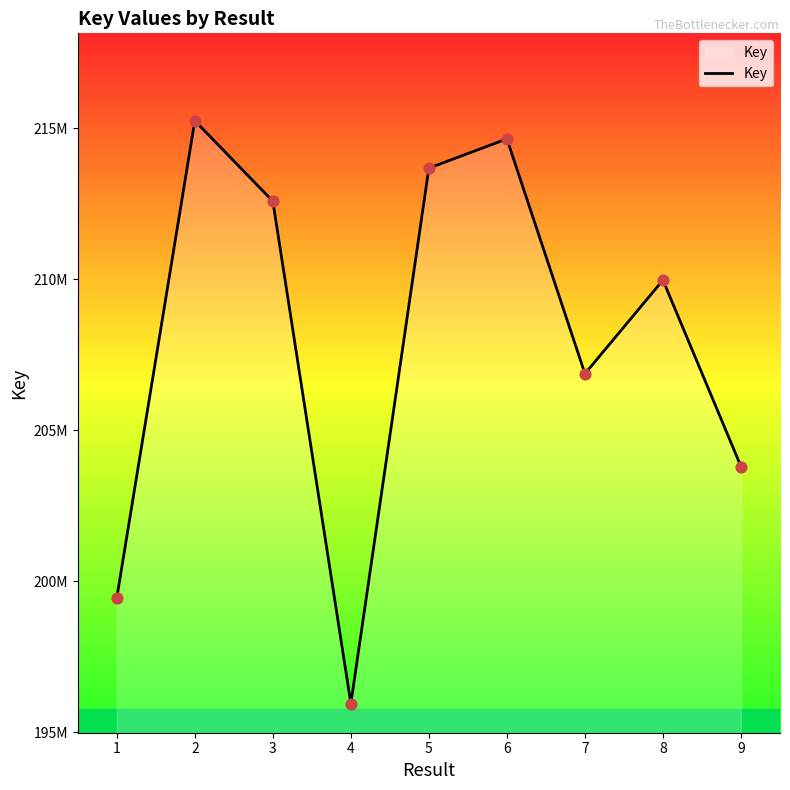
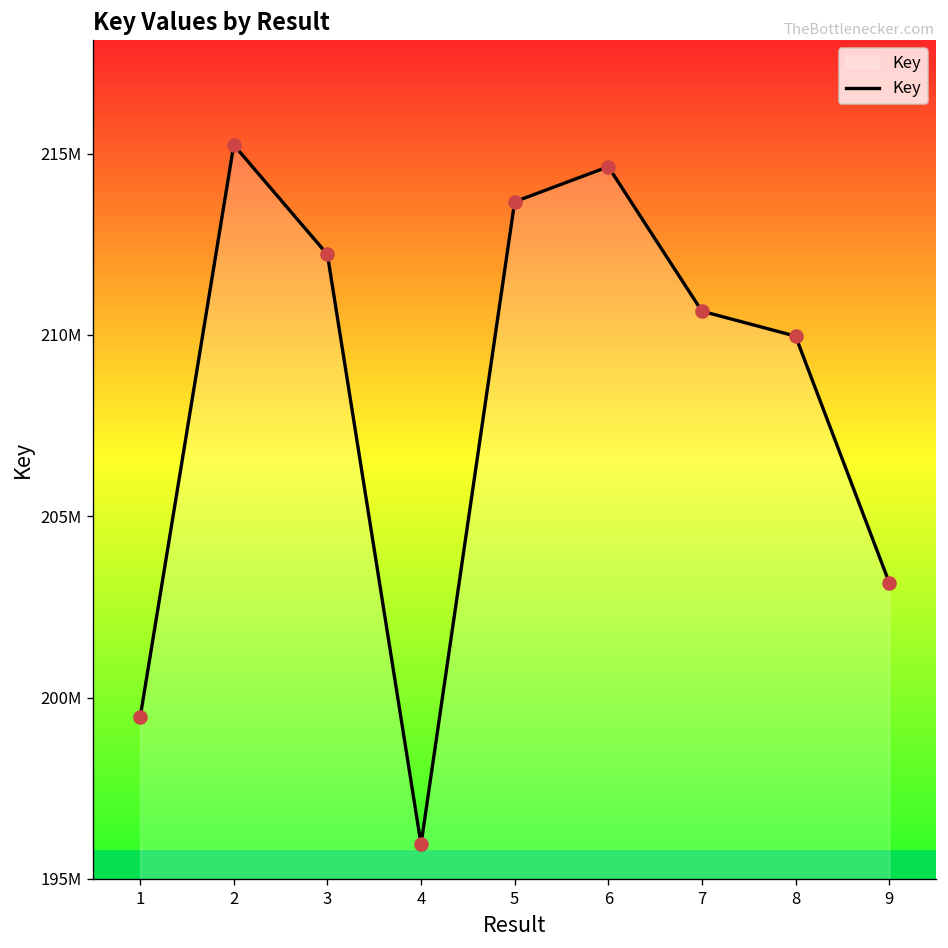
3: 212600000 -> 212200000
7: 206900000 -> 210700000
9: 203800000 -> 203200000
